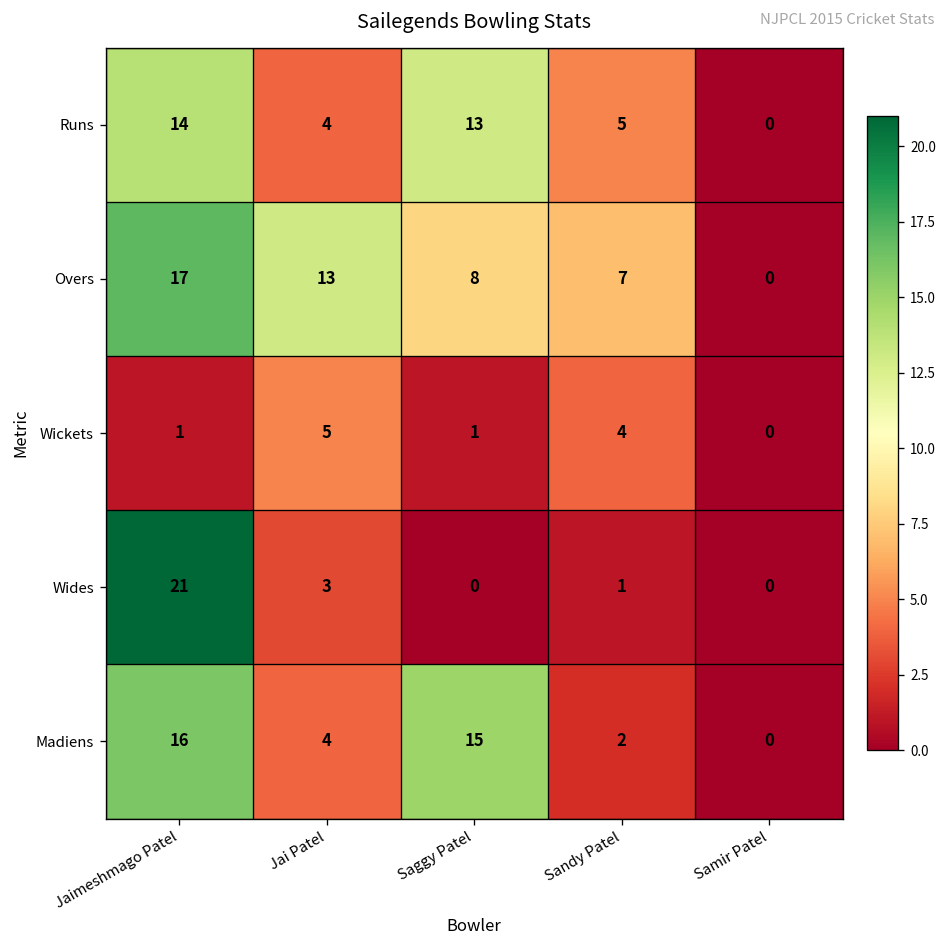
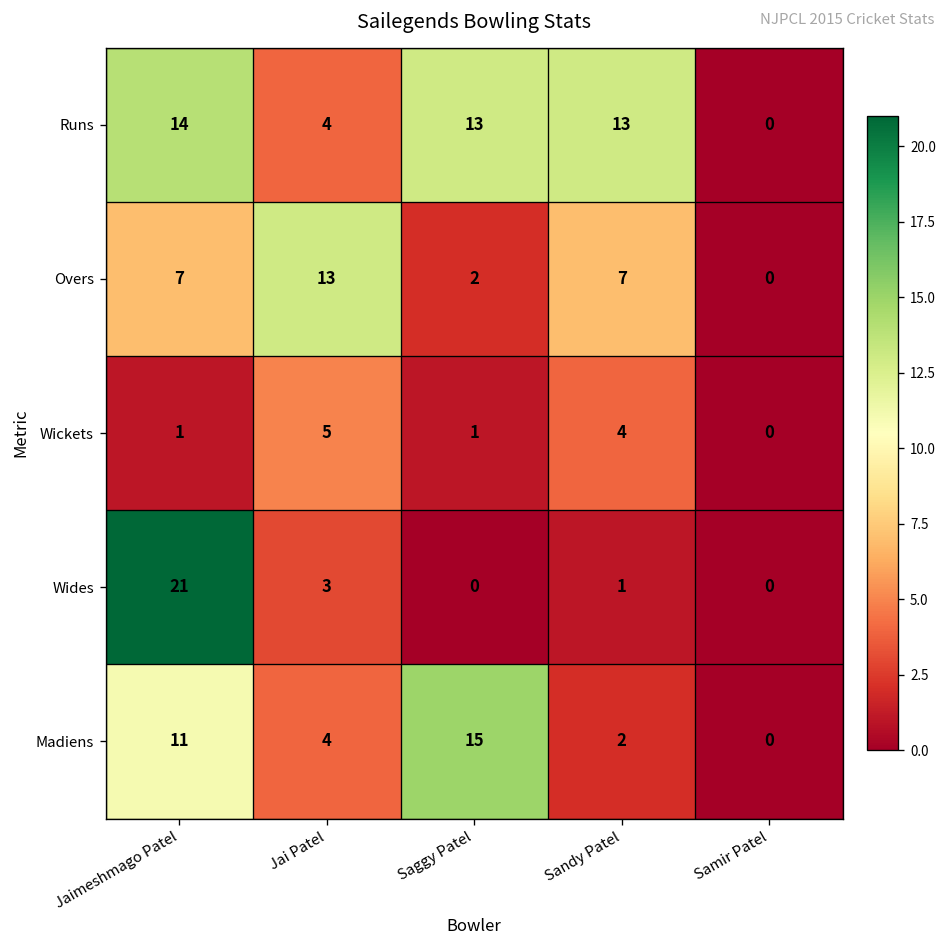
Runs, Sandy Patel: 5 -> 13
Overs, Jaimeshmago Patel: 17 -> 7
Overs, Saggy Patel: 8 -> 2
Madiens, Jaimeshmago Patel: 16 -> 11
